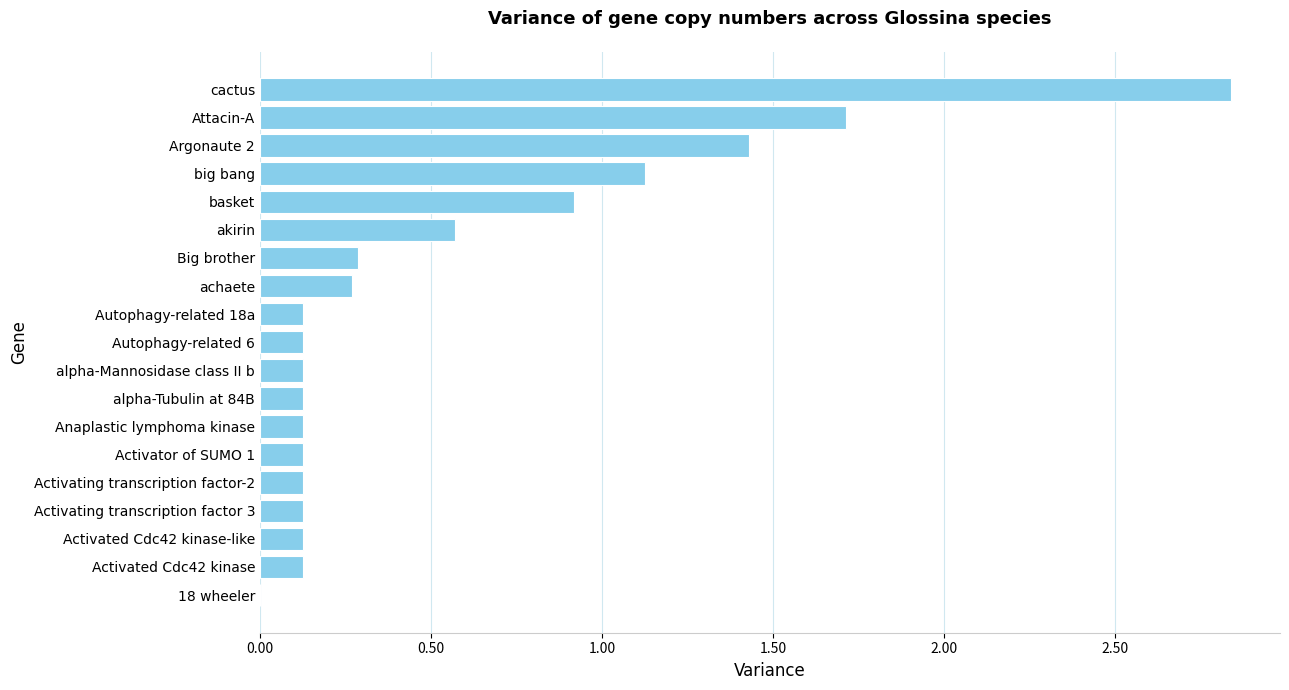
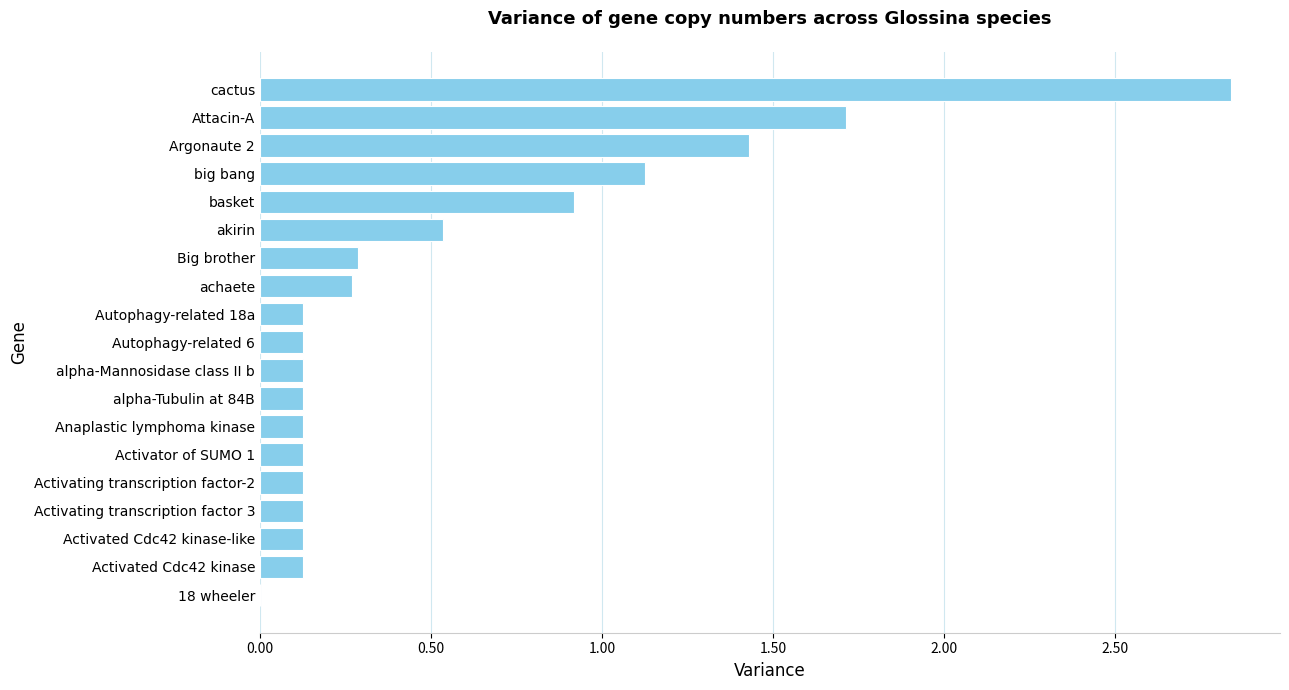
akirin: 0.57 -> 0.53
